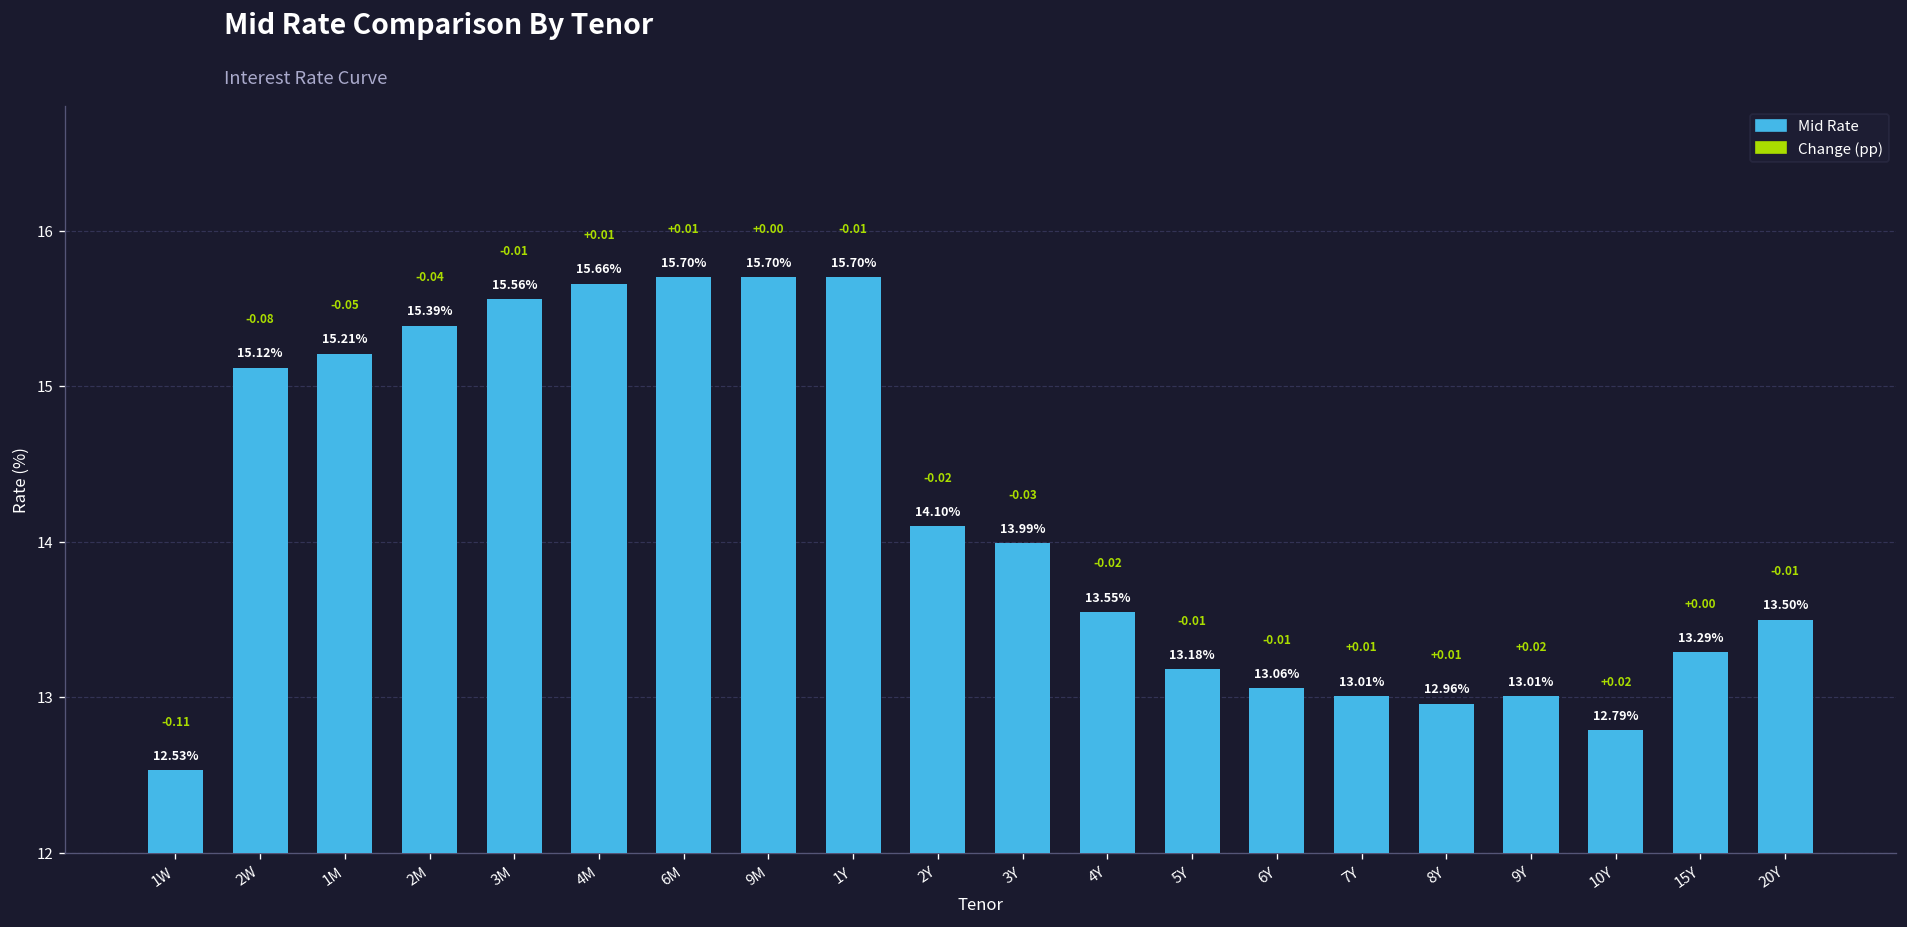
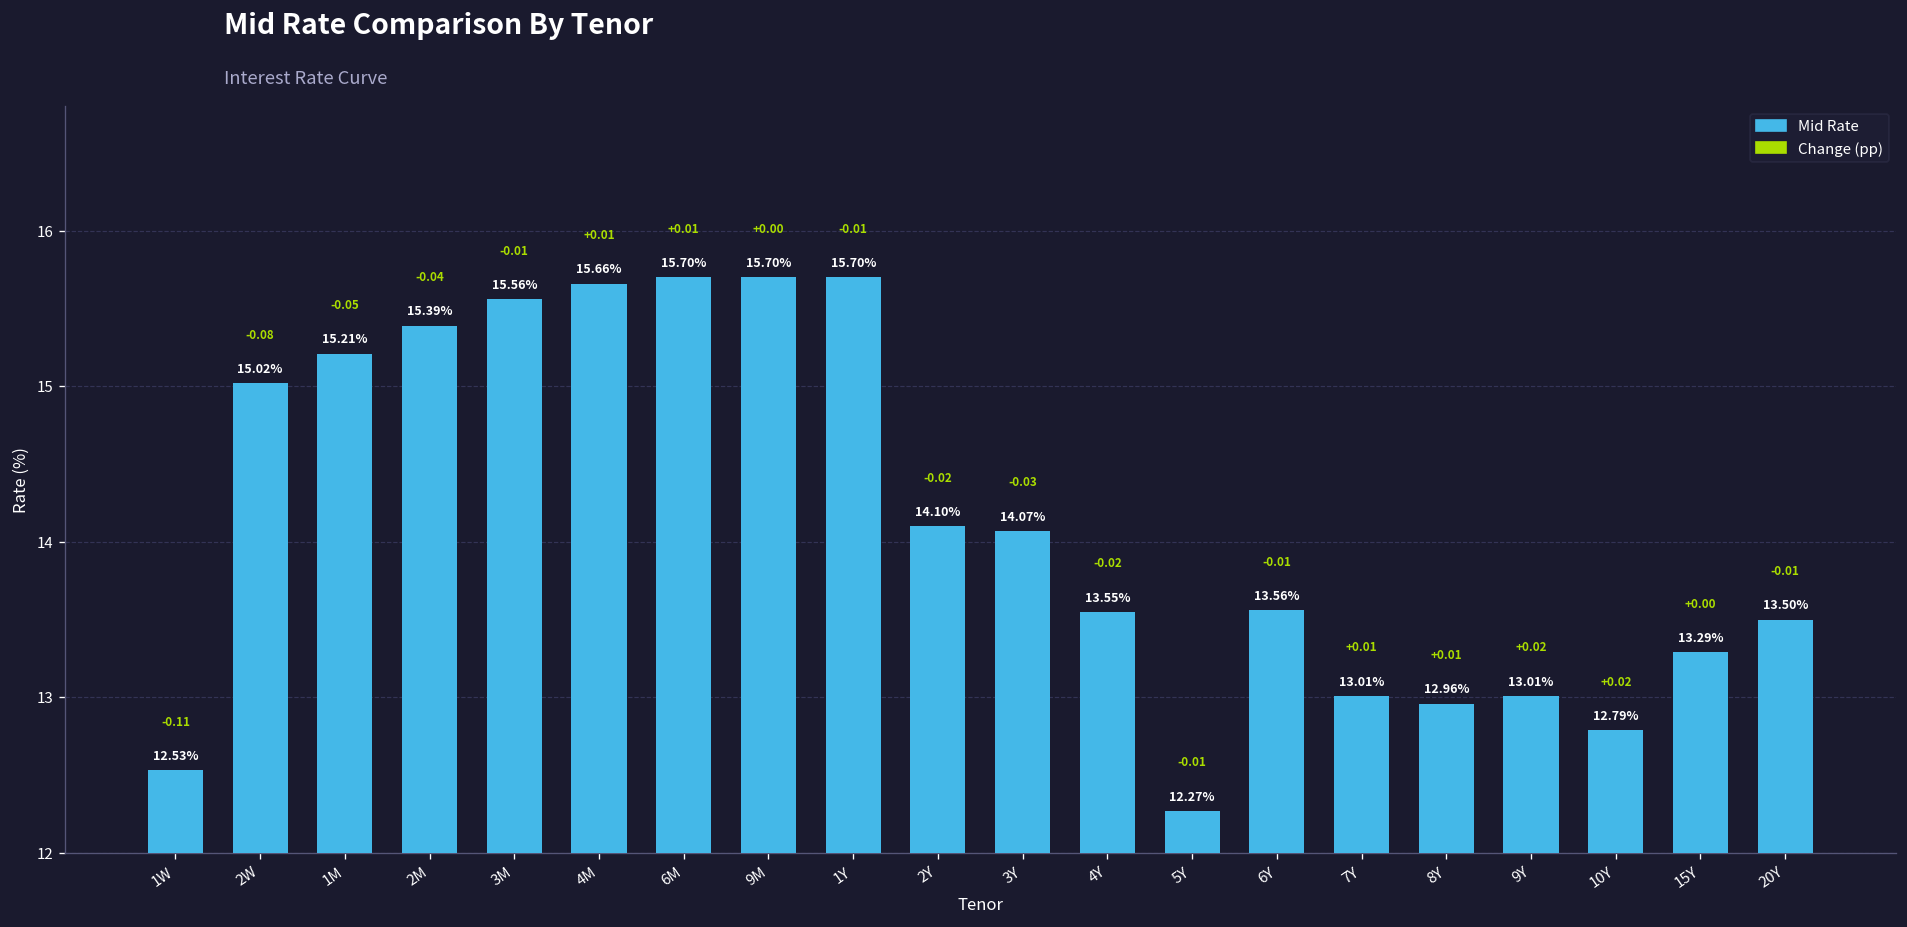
2W: 15.12% -> 15.02%
3Y: 13.99% -> 14.07%
5Y: 13.18% -> 12.27%
6Y: 13.06% -> 13.56%
